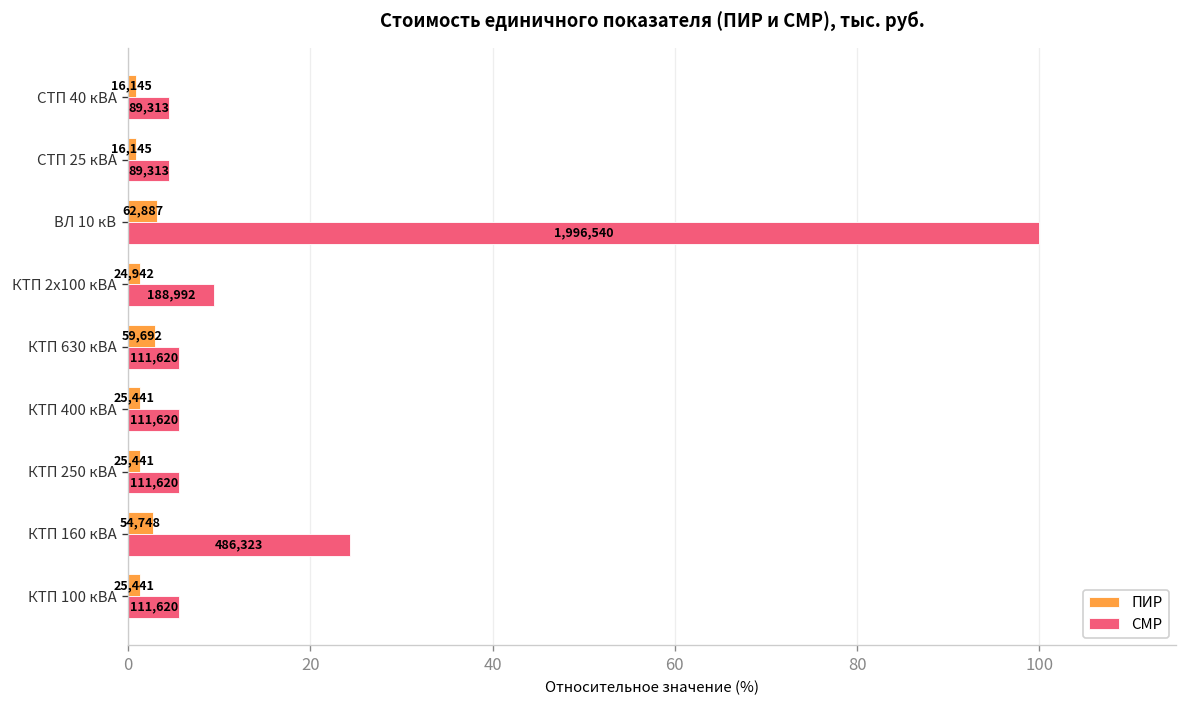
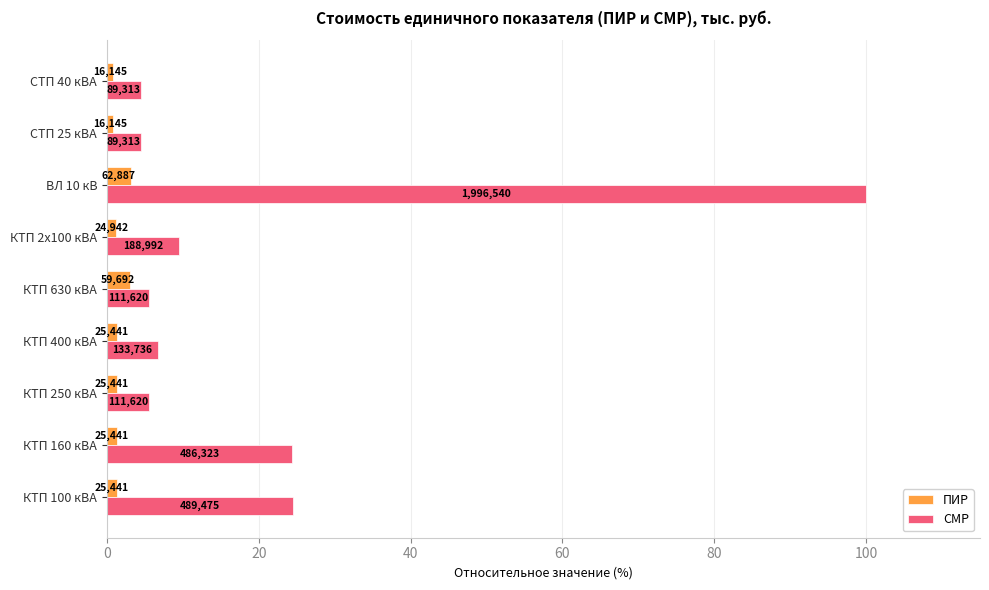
СМР, КТП 400 кВА: 111,620 -> 133,736
ПИР, КТП 160 кВА: 54,748 -> 25,441
СМР, КТП 100 кВА: 111,620 -> 489,475
